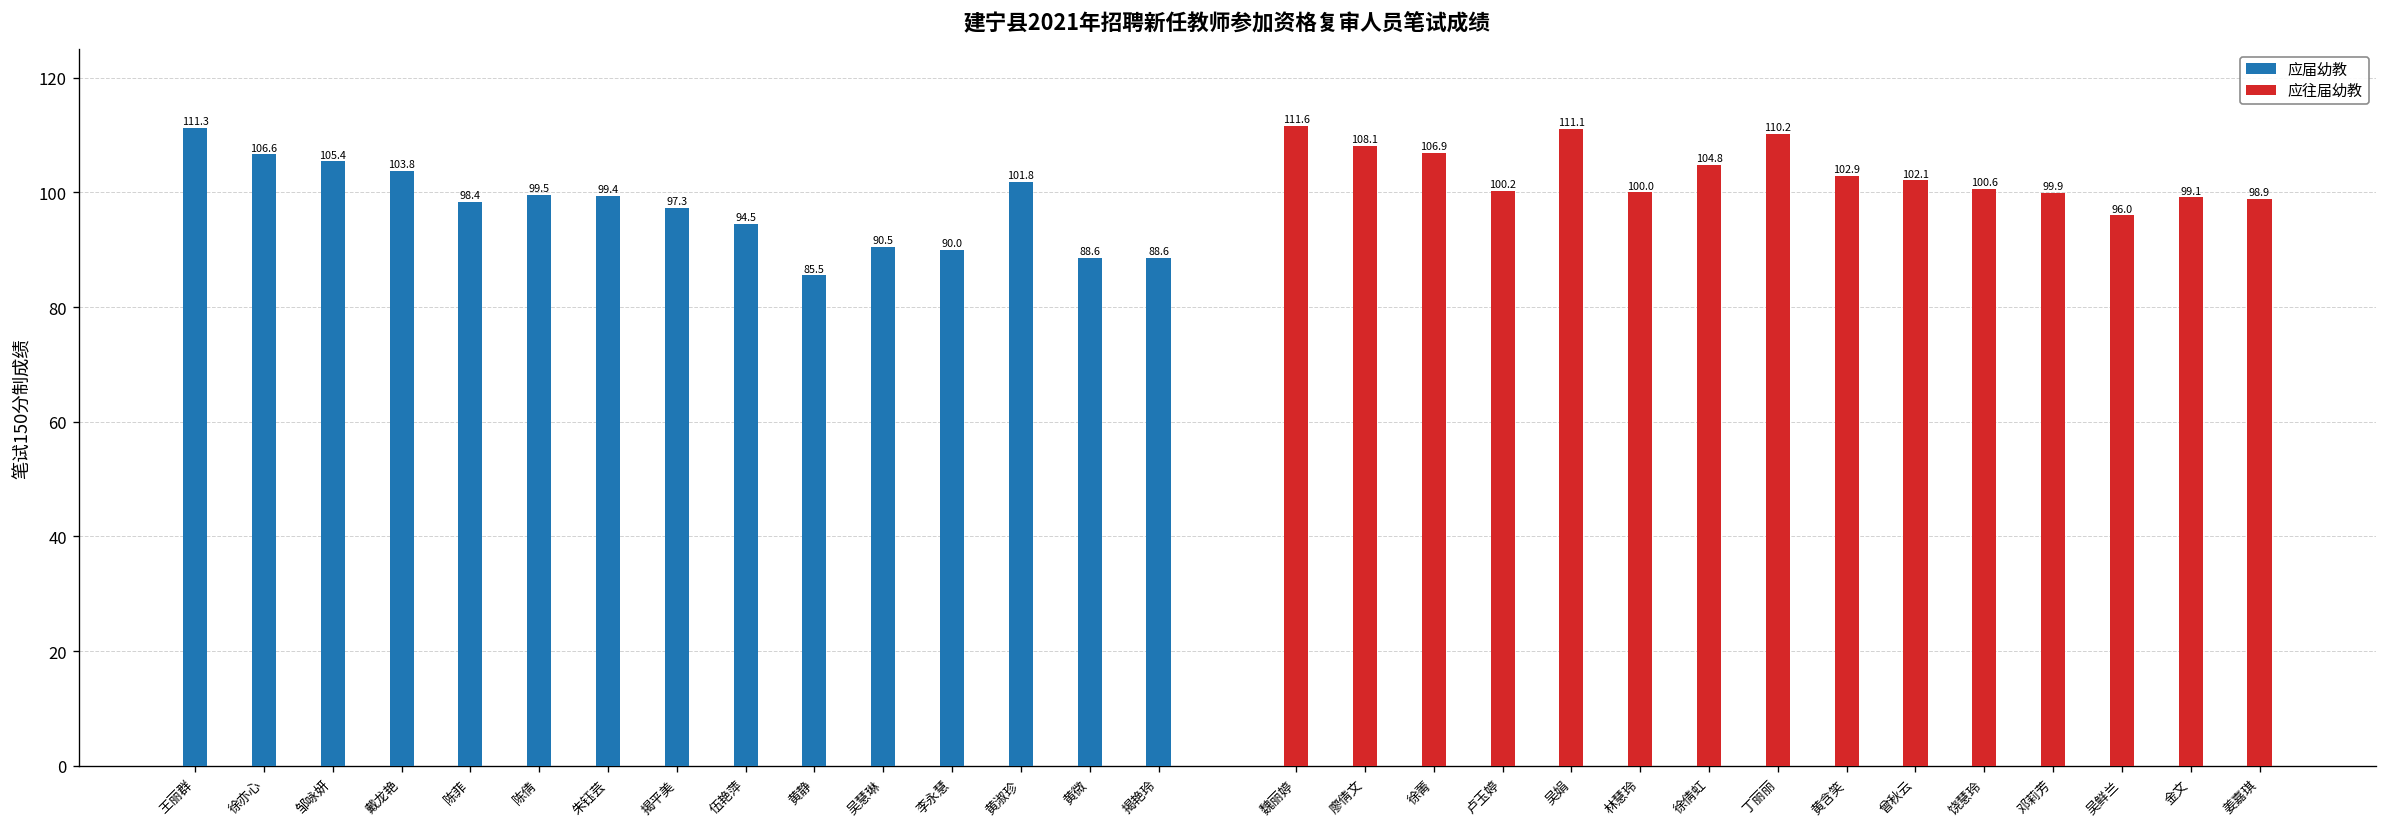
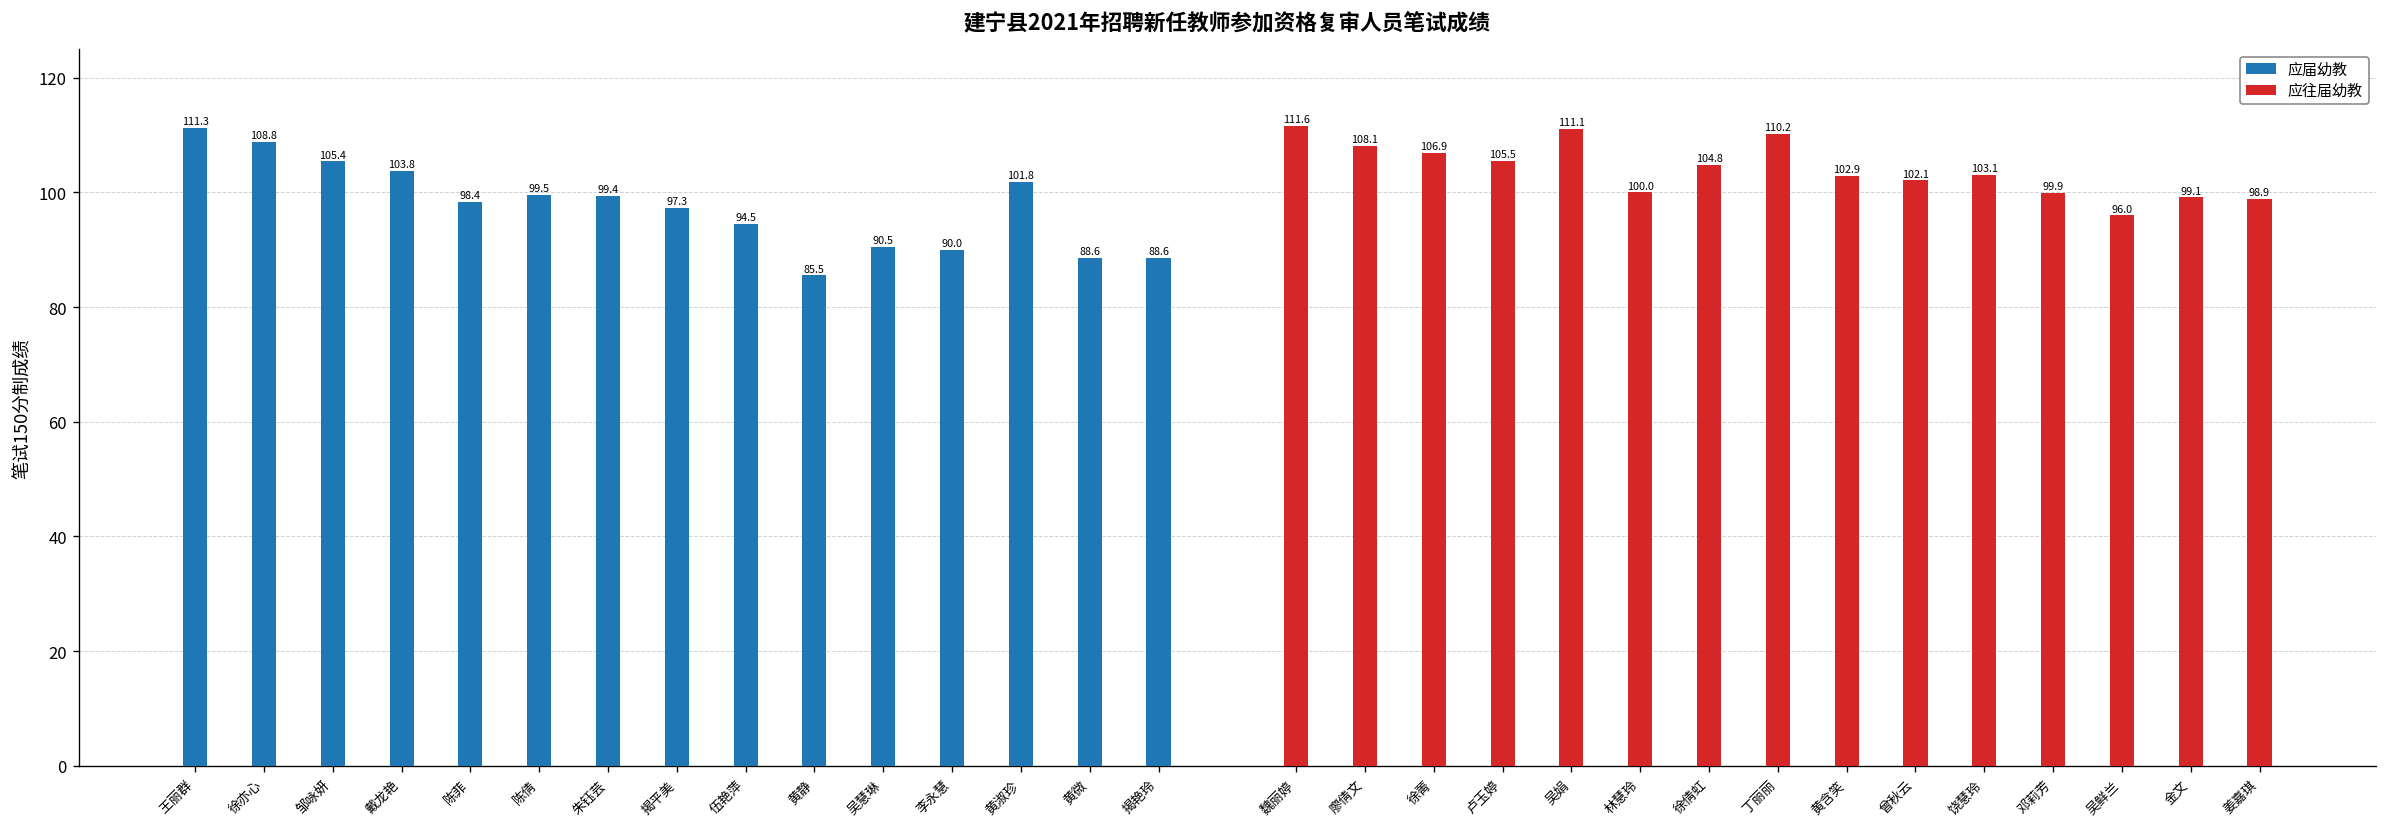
应届幼教, 徐亦心: 106.6 -> 108.8
应往届幼教, 卢玉婷: 100.2 -> 105.5
应往届幼教, 饶慧玲: 100.6 -> 103.1
